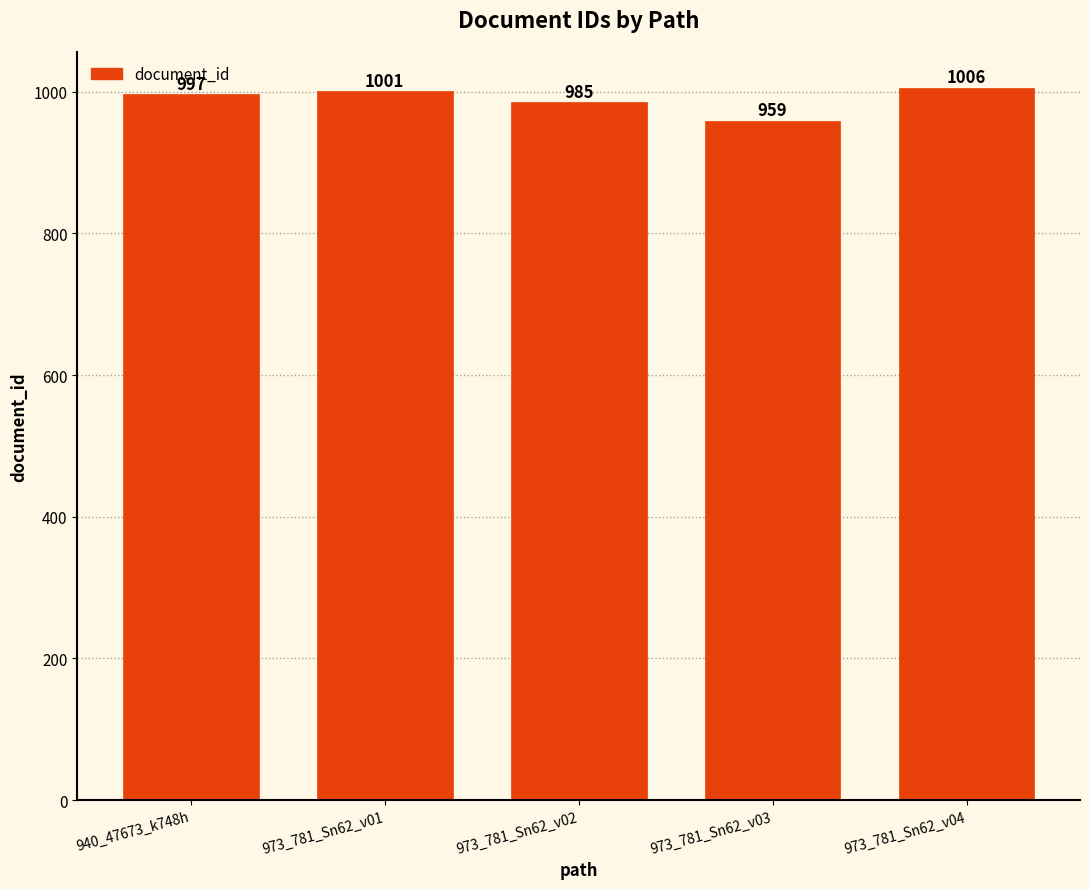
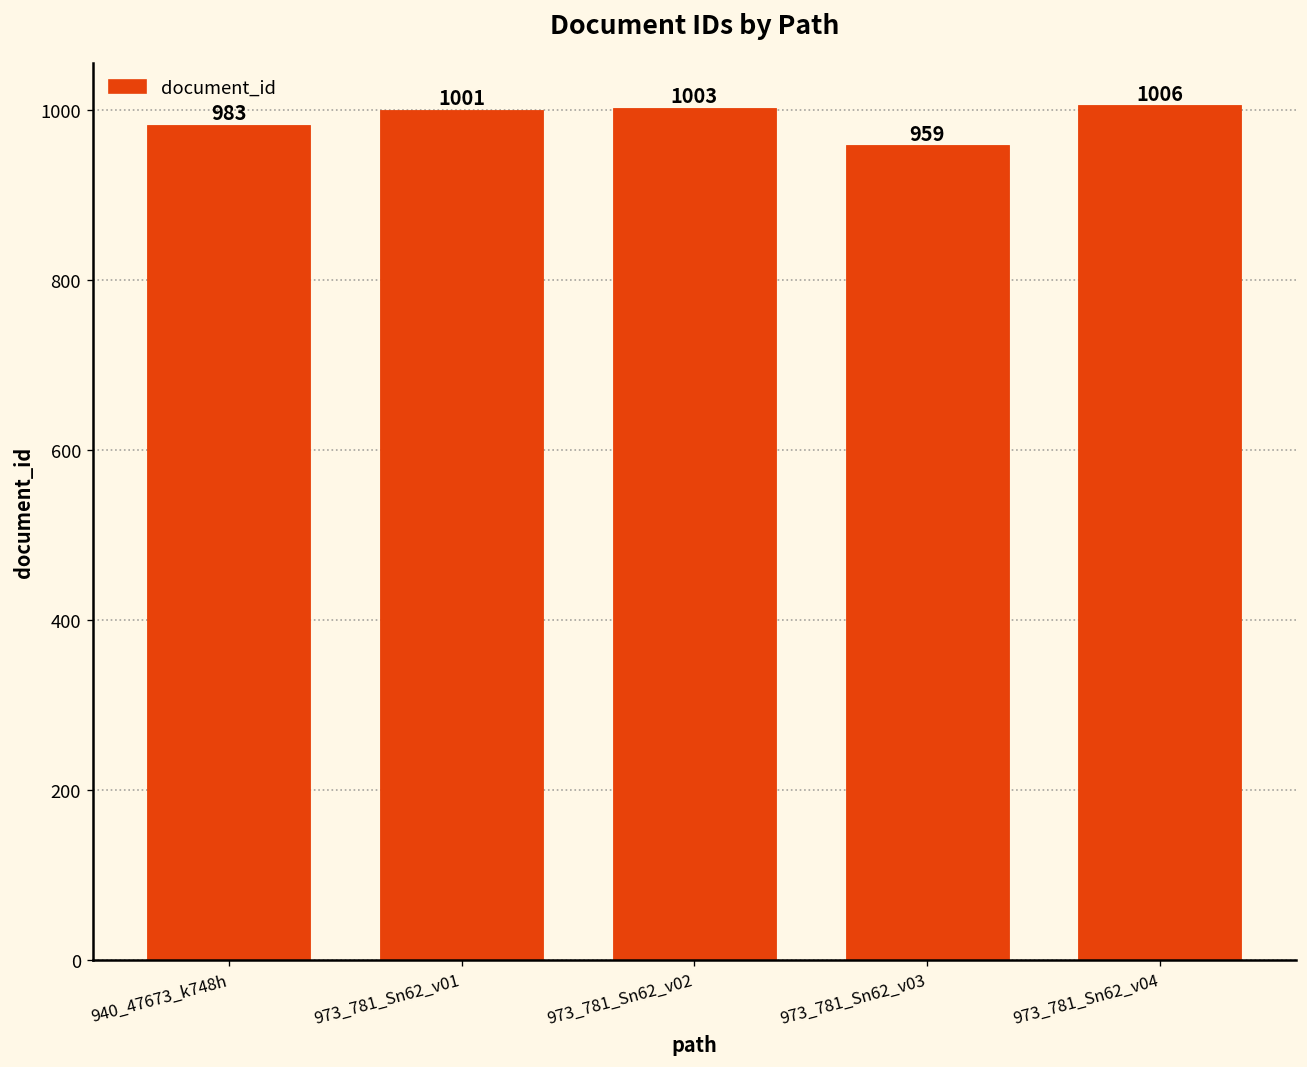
940_47673_k748h: 997 -> 983
973_781_Sn62_v02: 985 -> 1003
